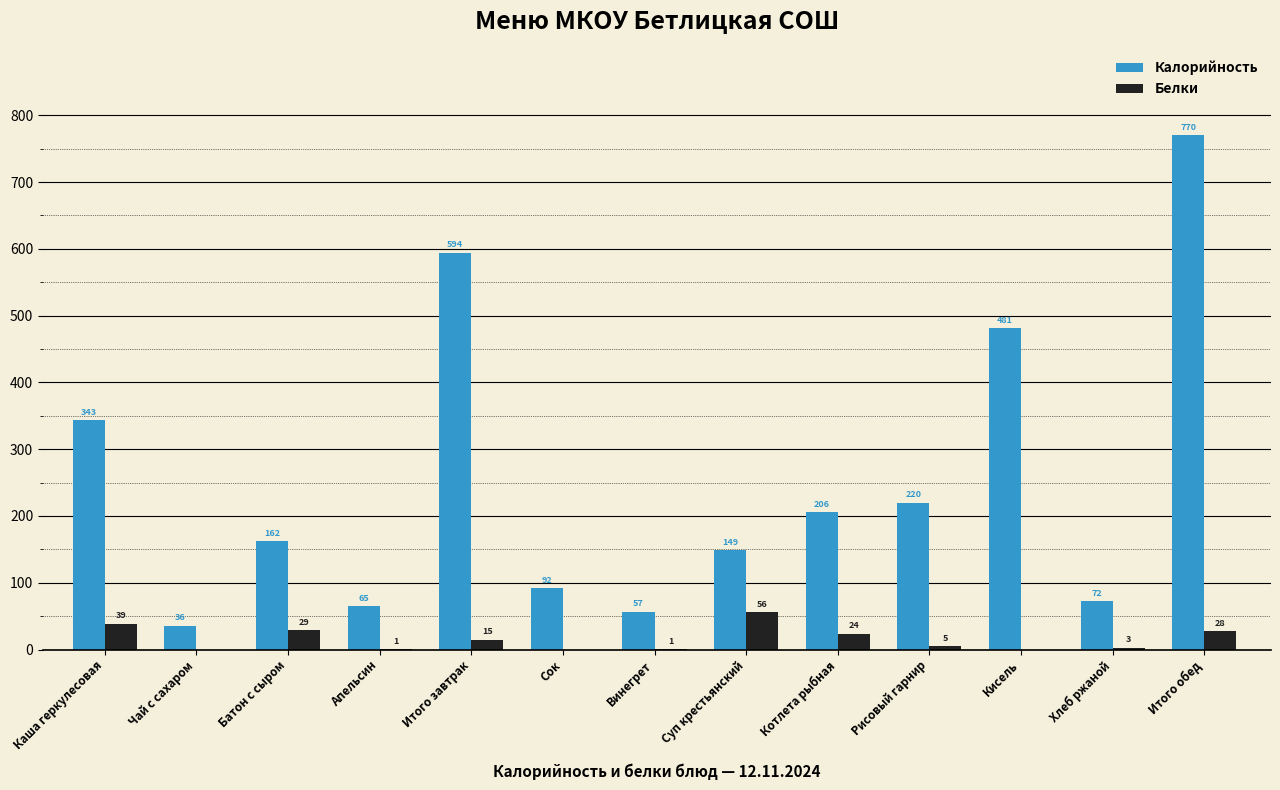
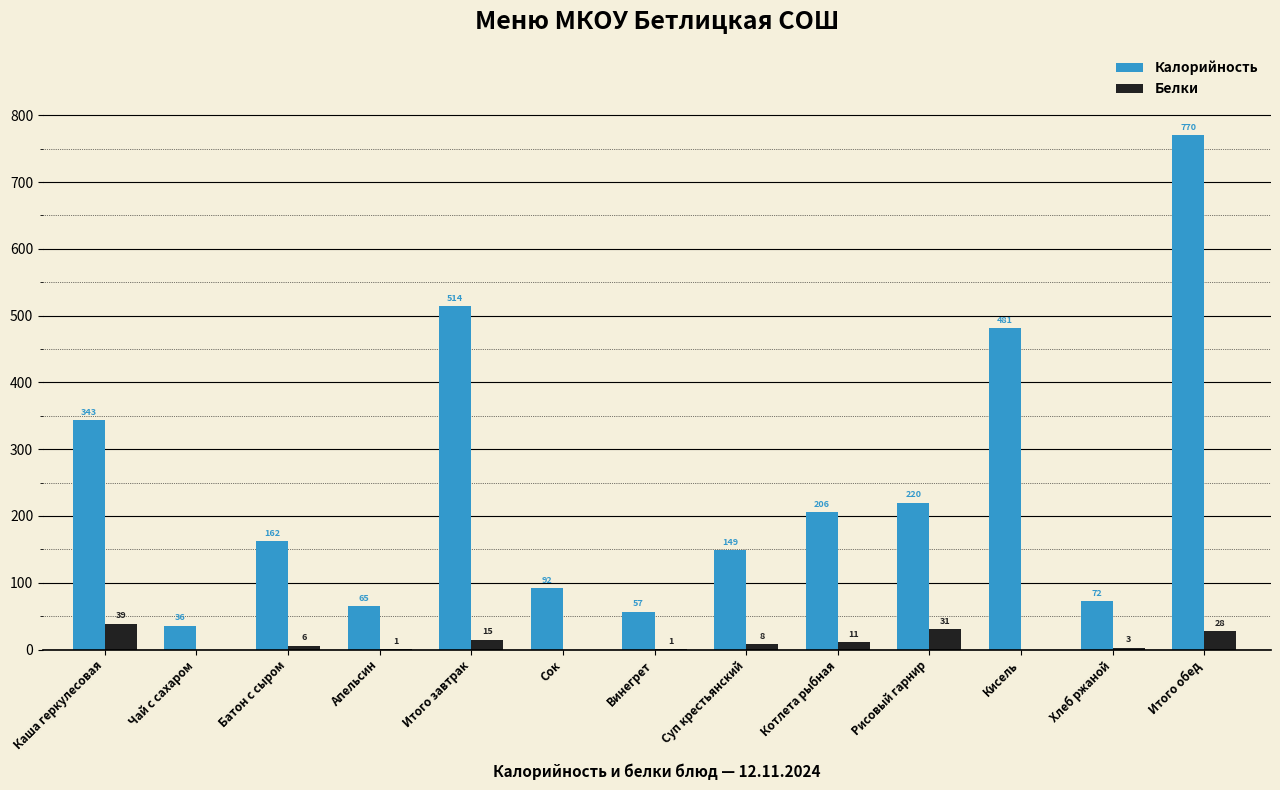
Белки, Батон с сыром: 29 -> 6
Калорийность, Итого завтрак: 594 -> 514
Белки, Суп крестьянский: 56 -> 8
Белки, Котлета рыбная: 24 -> 11
Белки, Рисовый гарнир: 5 -> 31
